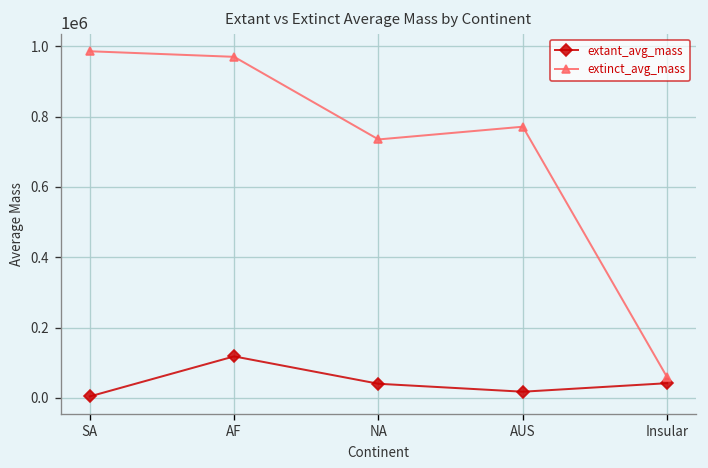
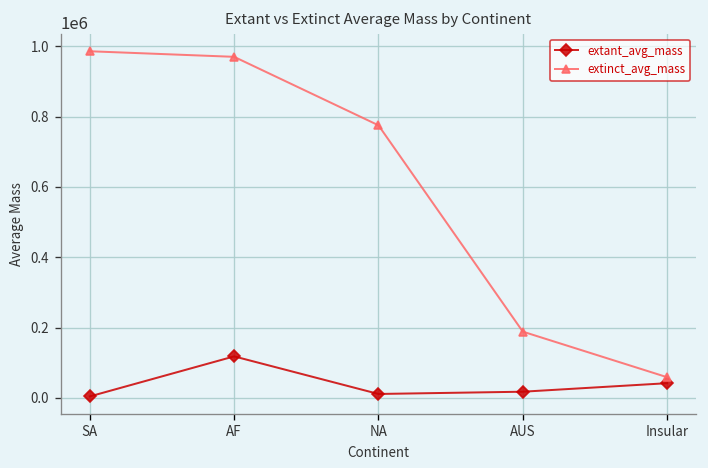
extant_avg_mass, NA: 40000 -> 10000
extinct_avg_mass, NA: 740000 -> 780000
extinct_avg_mass, AUS: 770000 -> 190000
